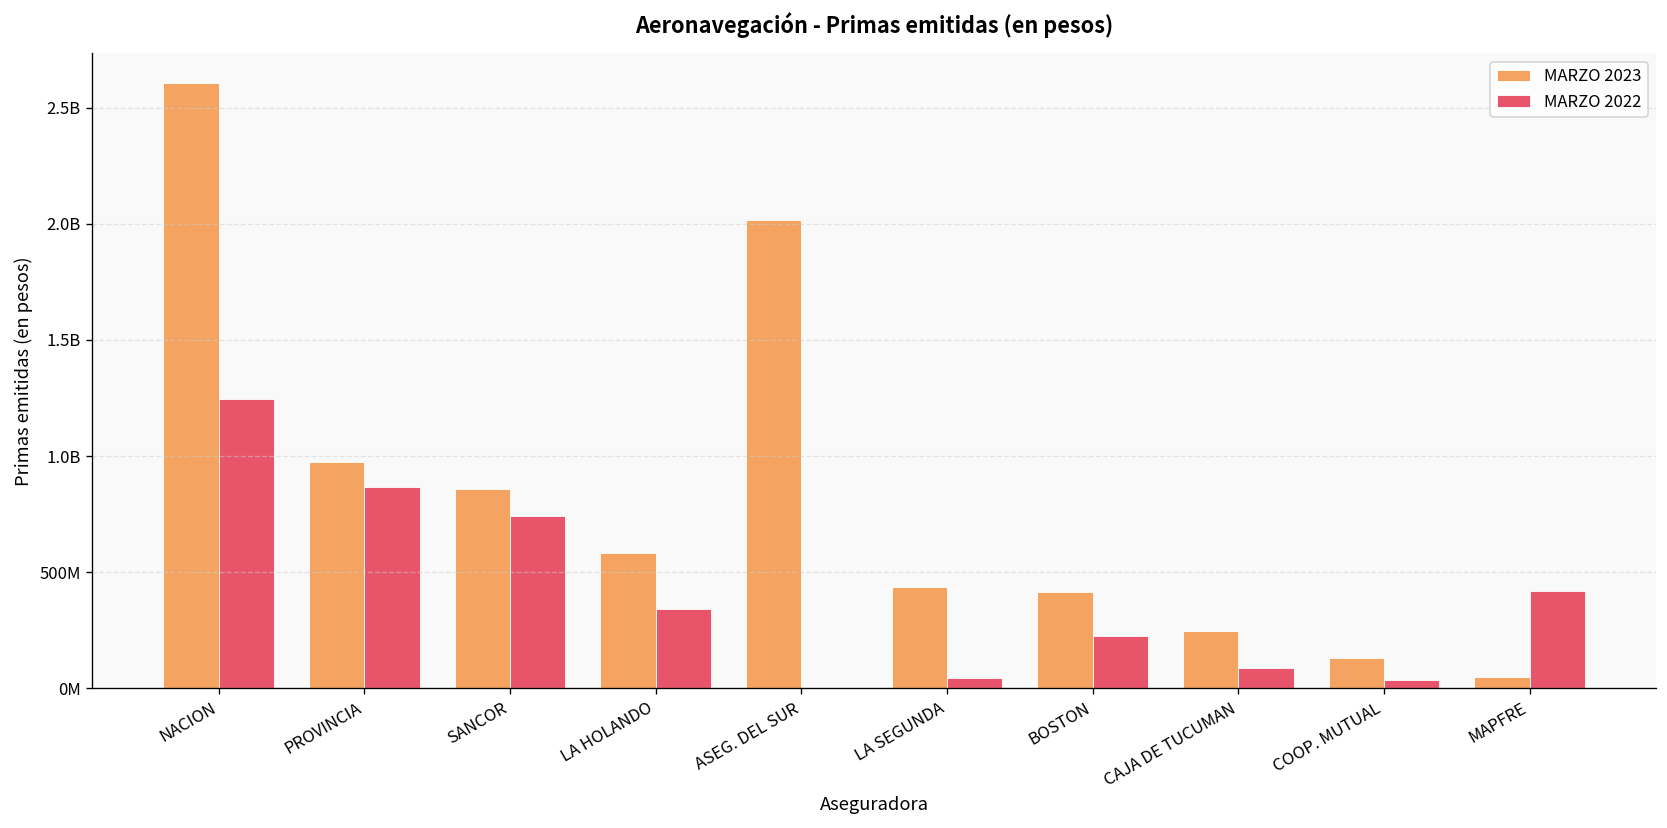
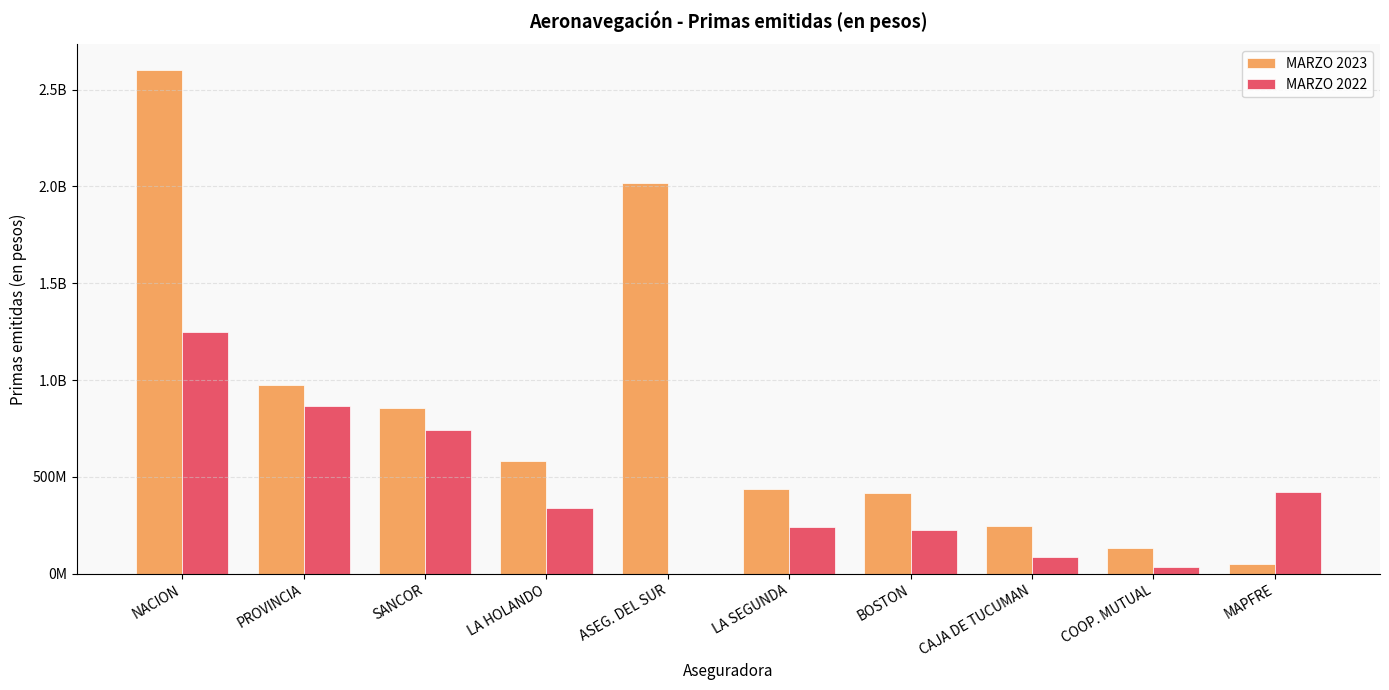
MARZO 2022, LA SEGUNDA: 50000000 -> 240000000
